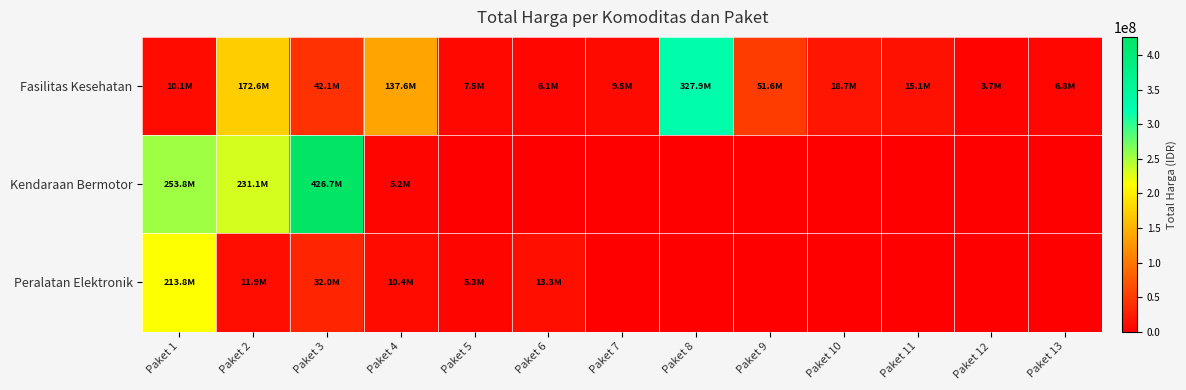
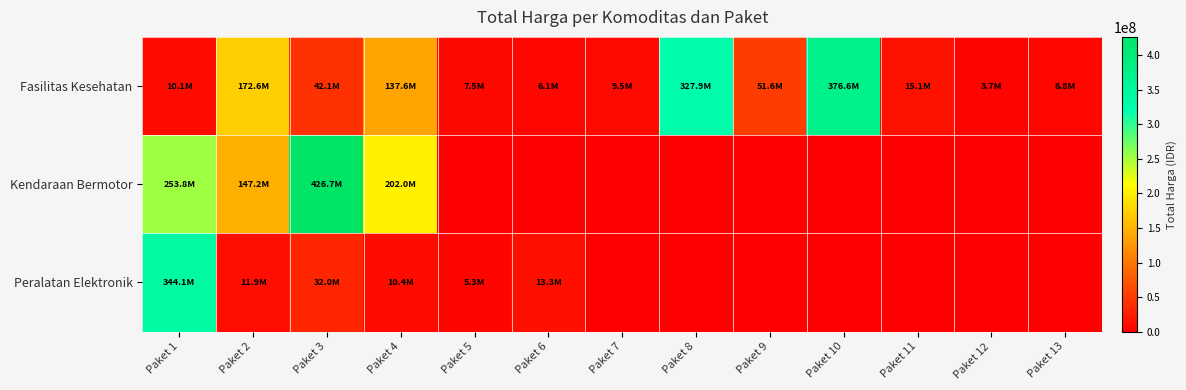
Fasilitas Kesehatan, Paket 10: 18.7M -> 376.6M
Kendaraan Bermotor, Paket 2: 231.1M -> 147.2M
Kendaraan Bermotor, Paket 4: 5.2M -> 202.0M
Peralatan Elektronik, Paket 1: 213.8M -> 344.1M
